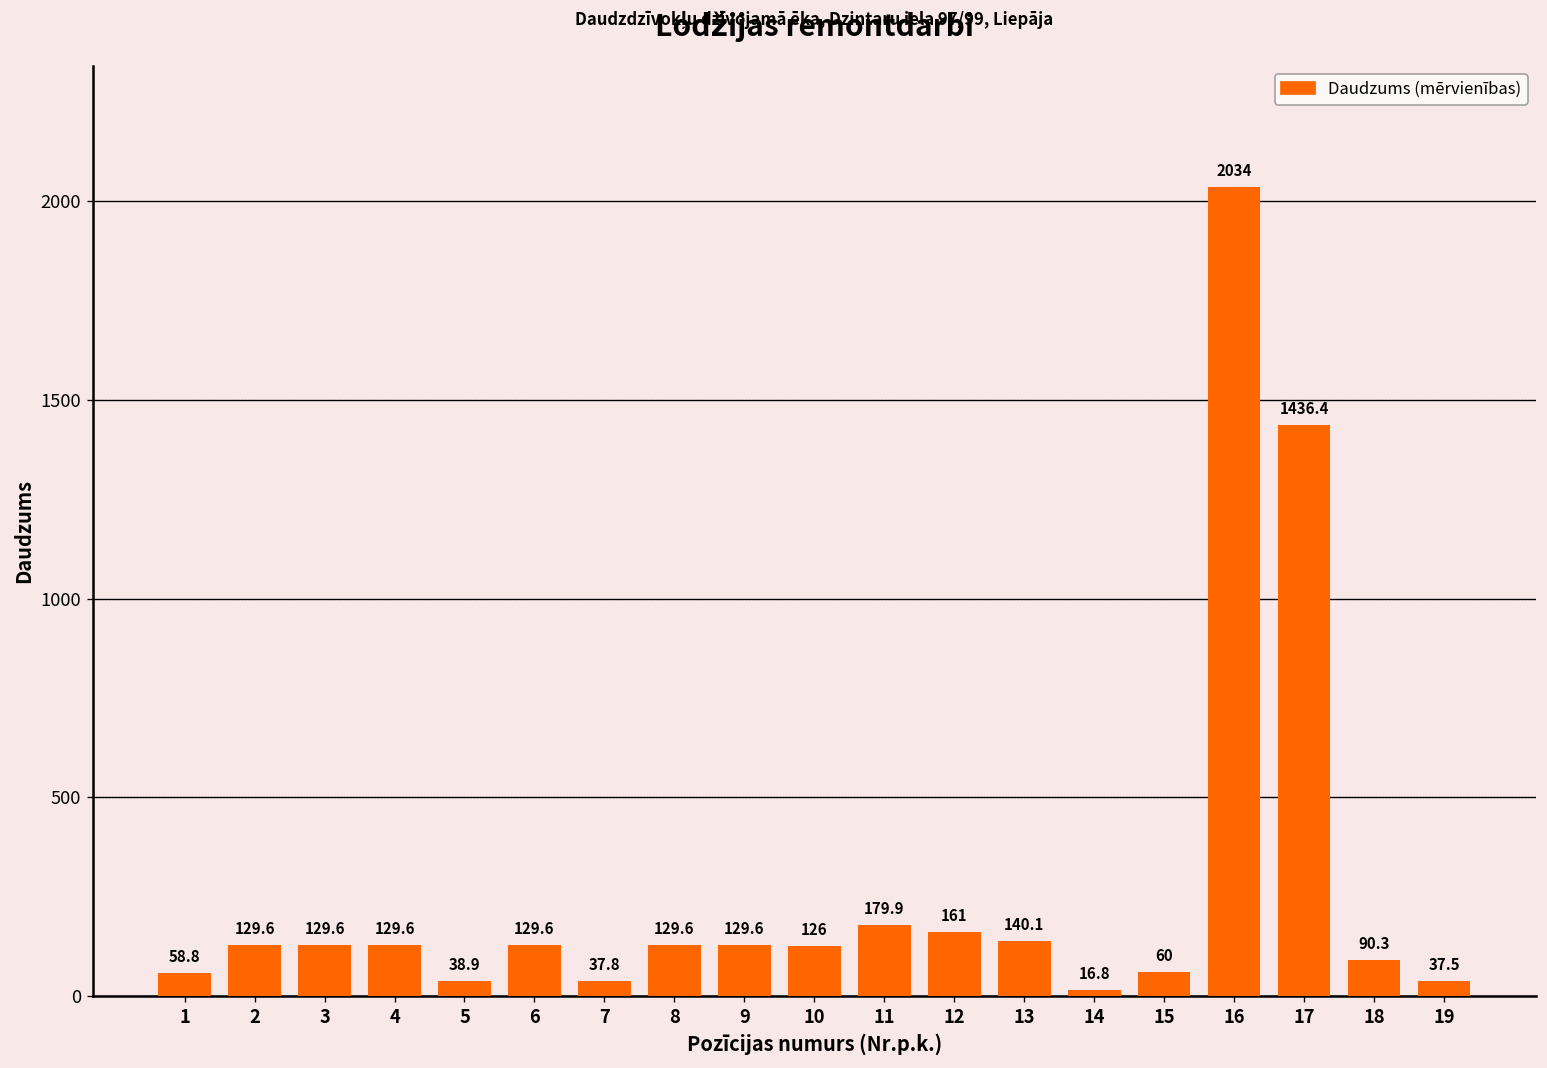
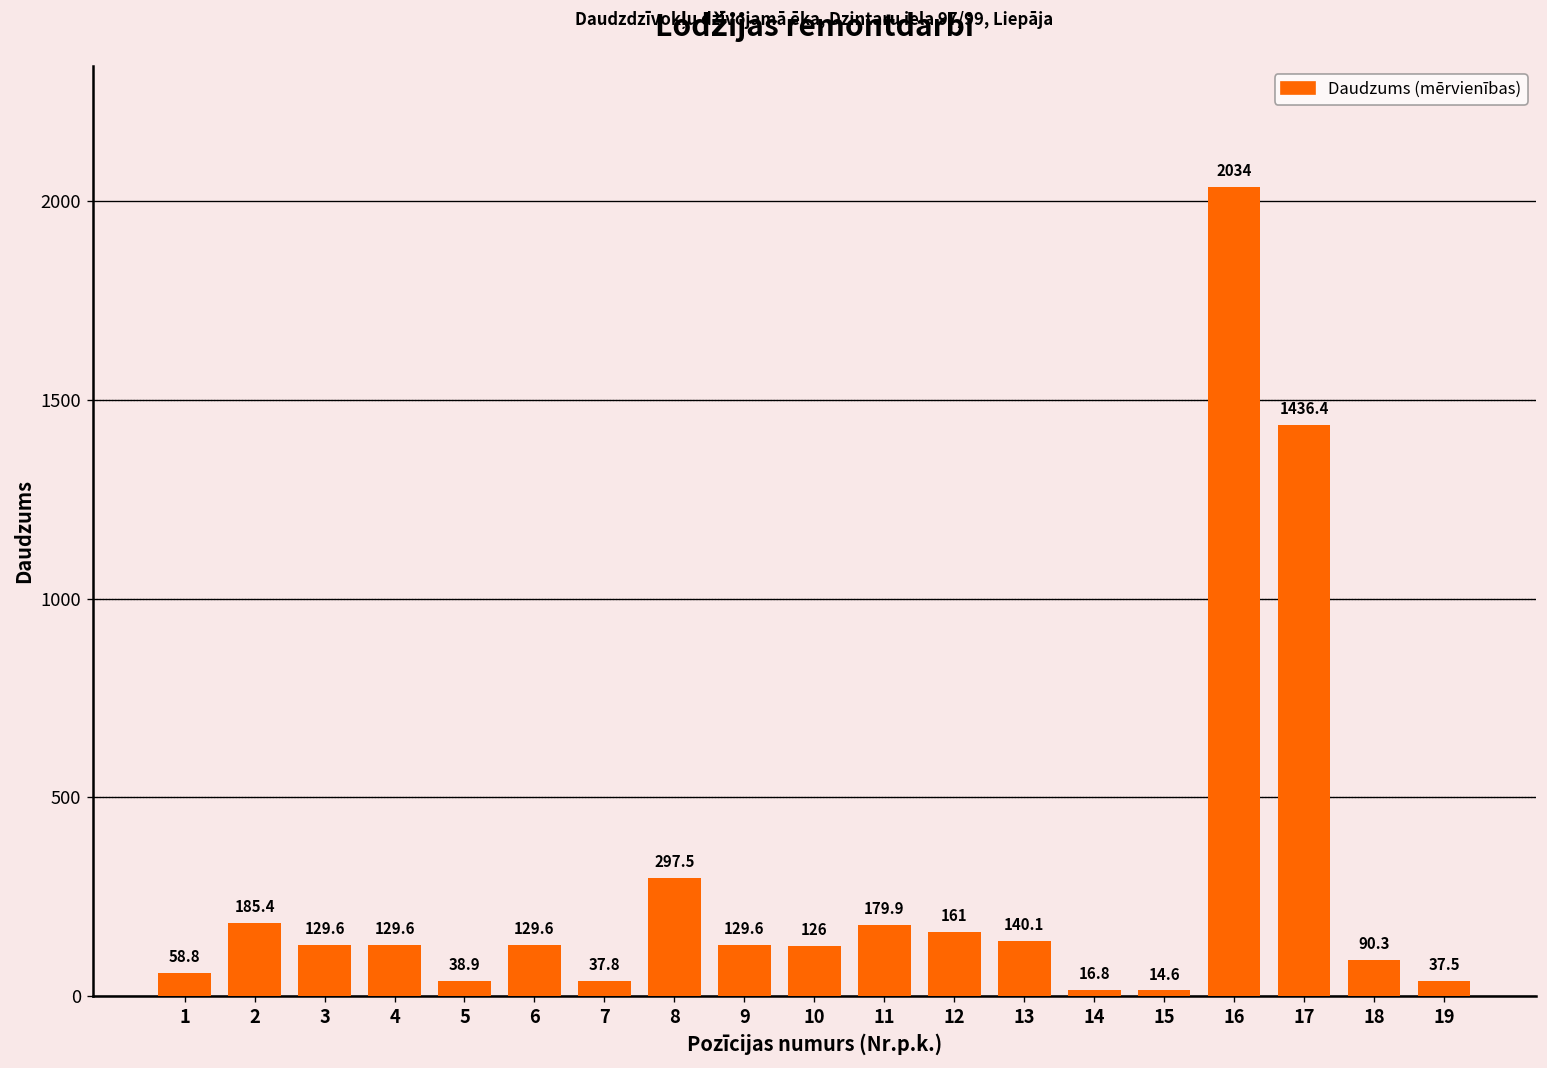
2: 129.6 -> 185.4
8: 129.6 -> 297.5
15: 60 -> 14.6
